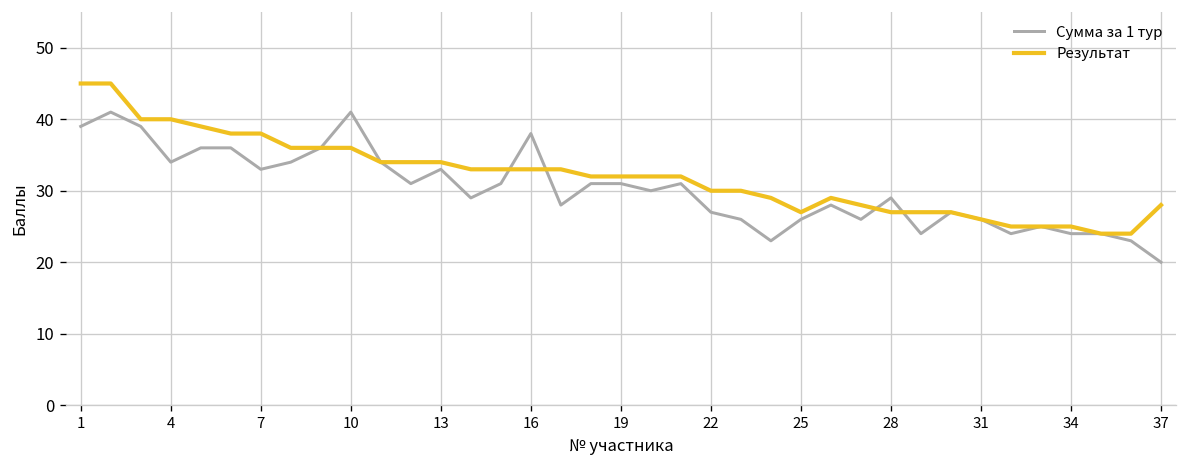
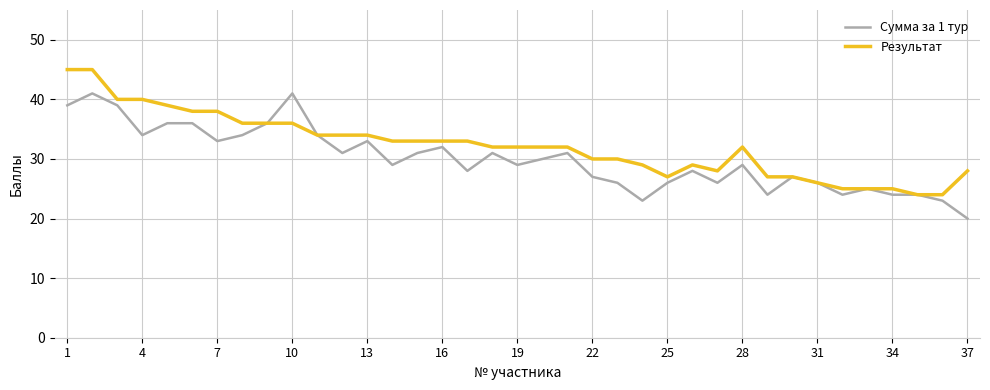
Сумма за 1 тур, 16: 38 -> 32
Сумма за 1 тур, 19: 31 -> 29
Результат, 28: 27 -> 32
